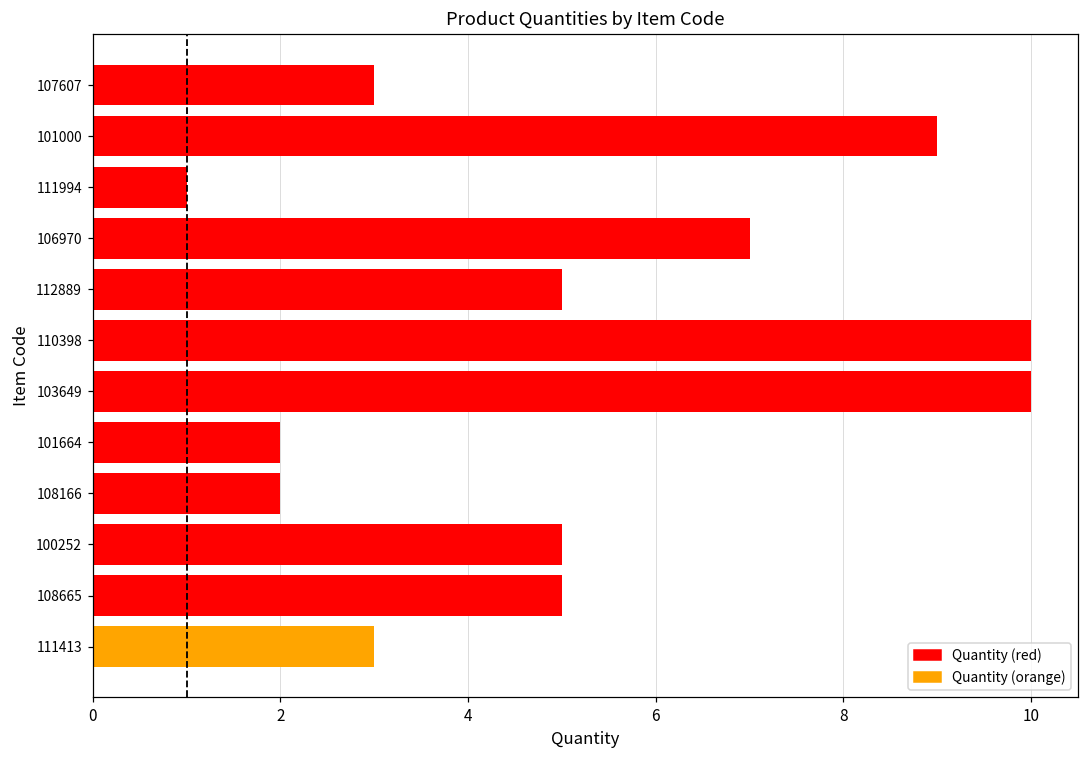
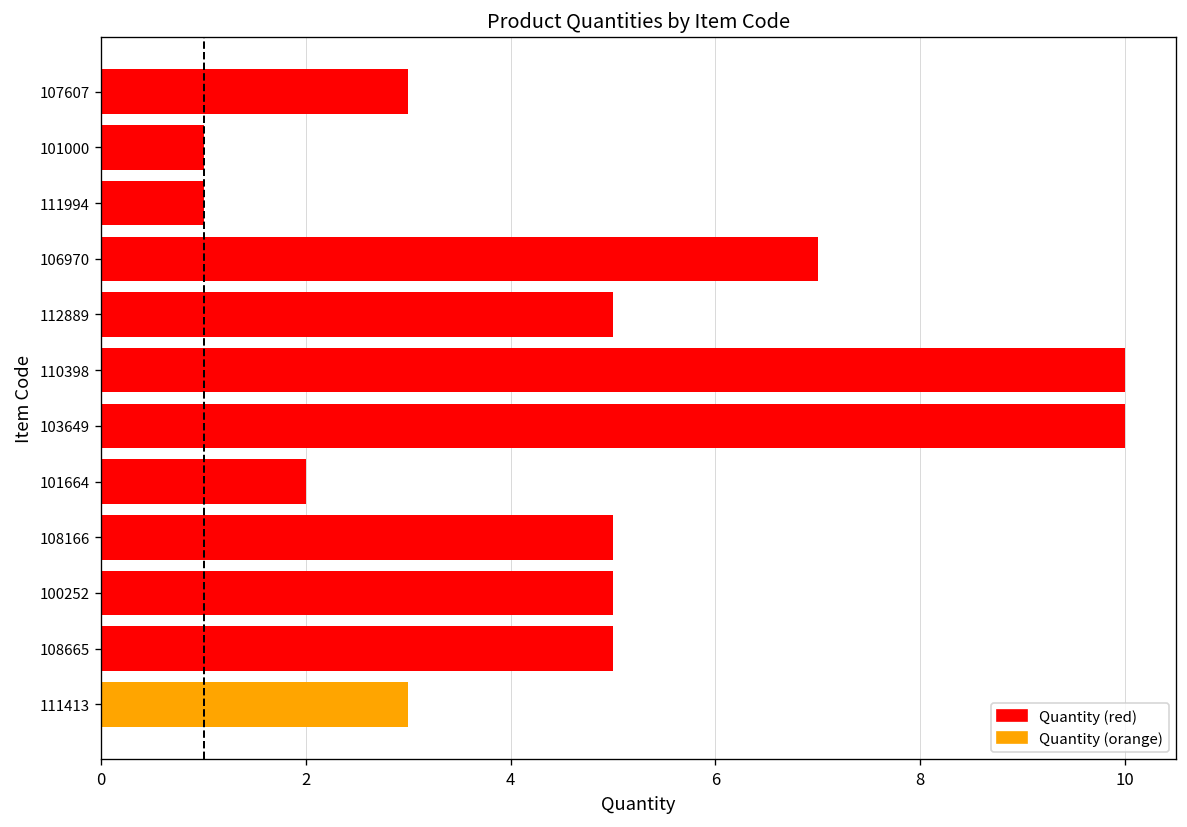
101000: 9 -> 1
108166: 2 -> 5
